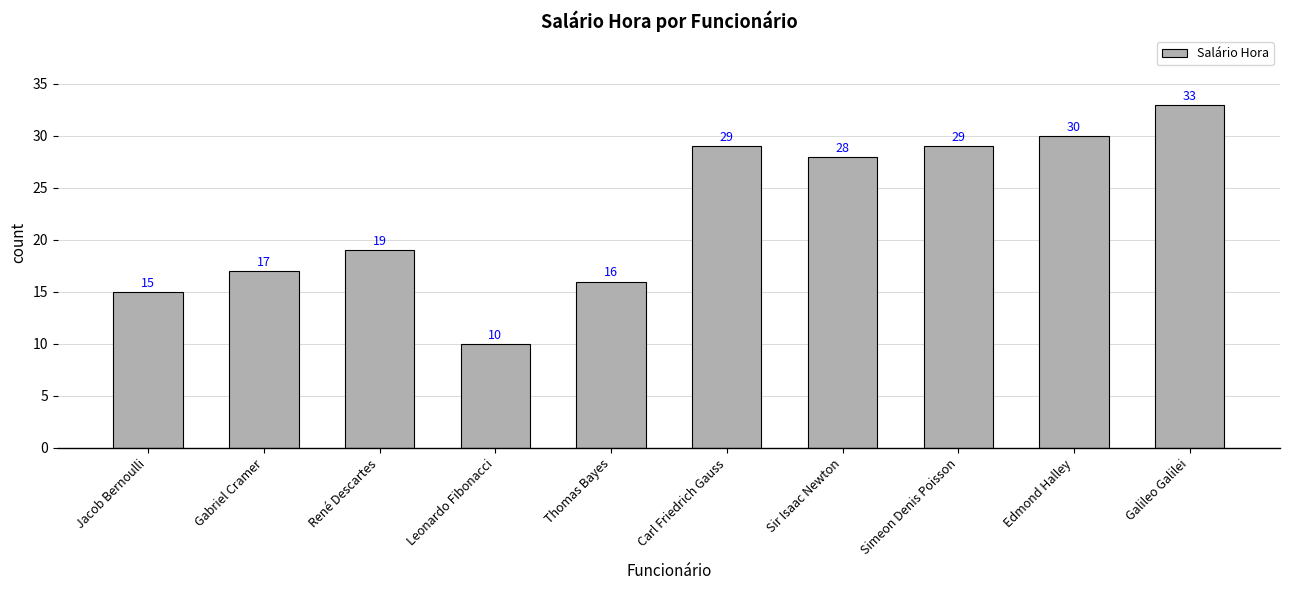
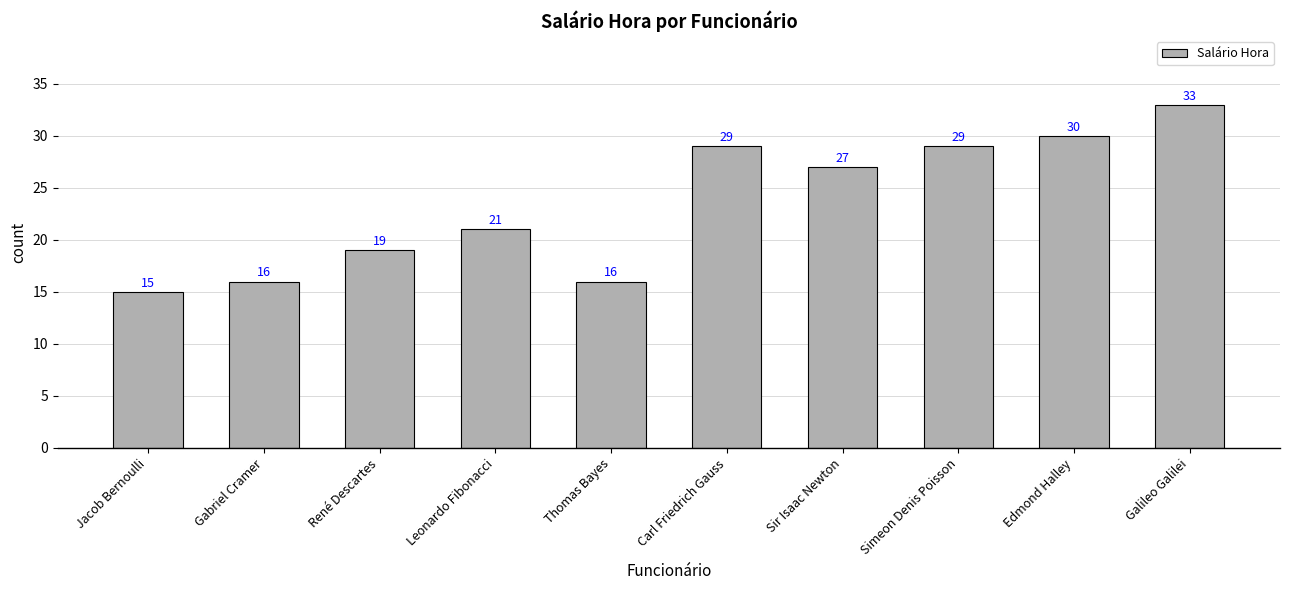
Gabriel Cramer: 17 -> 16
Leonardo Fibonacci: 10 -> 21
Sir Isaac Newton: 28 -> 27
